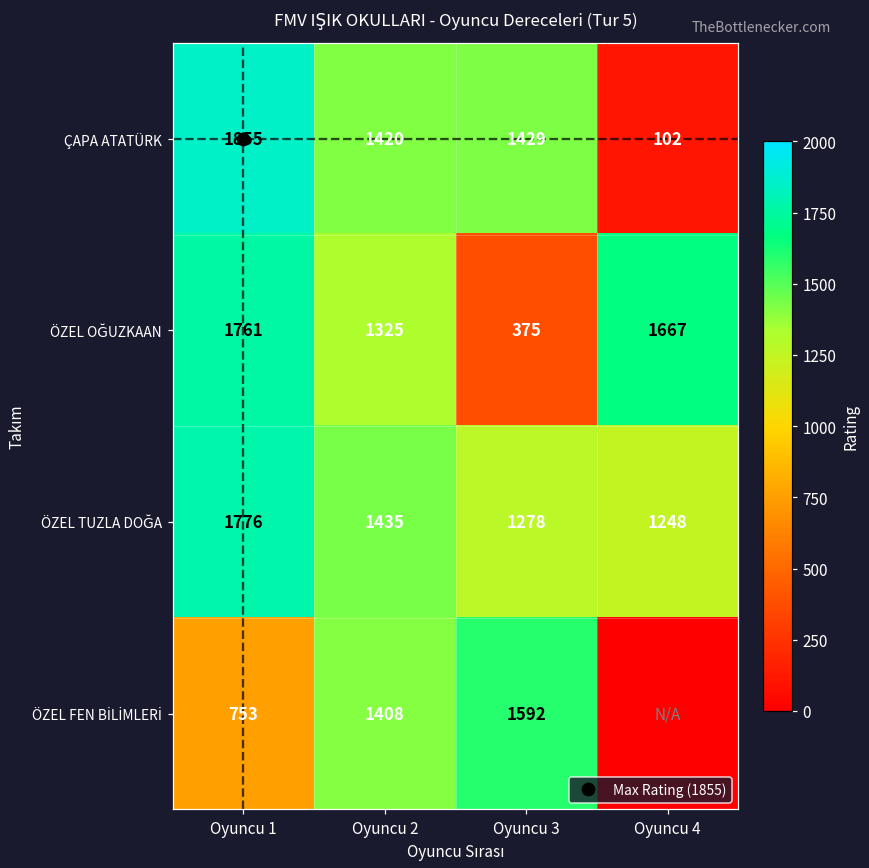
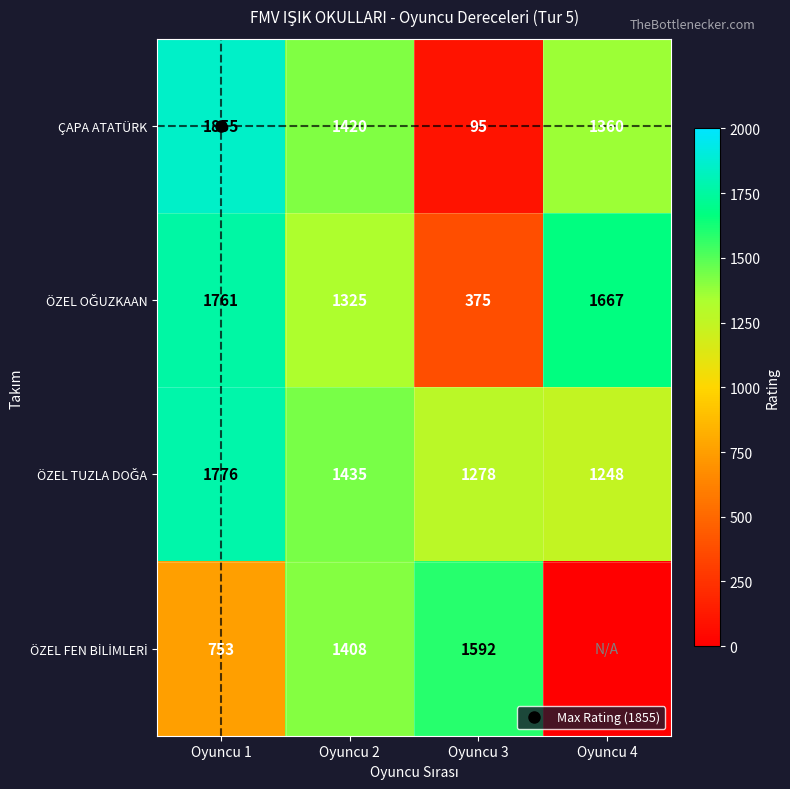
ÇAPA ATATÜRK, Oyuncu 3: 1429 -> 95
ÇAPA ATATÜRK, Oyuncu 4: 102 -> 1360
